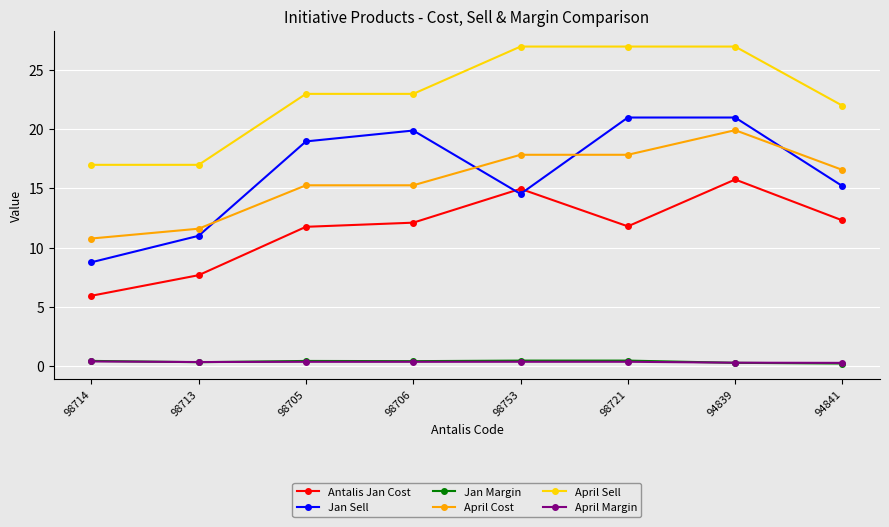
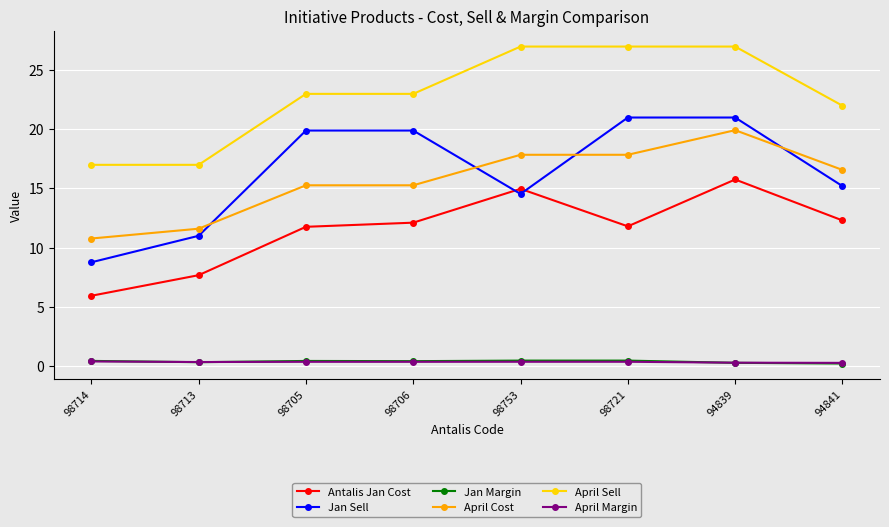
Jan Sell, 98705: 19.0 -> 19.9
